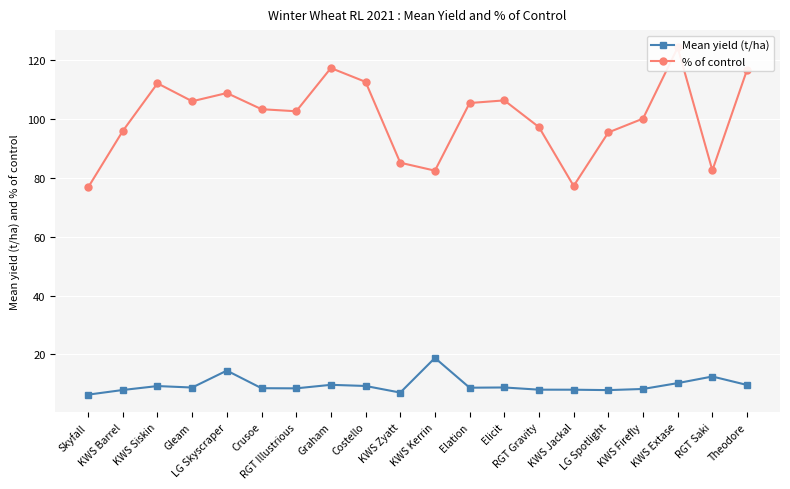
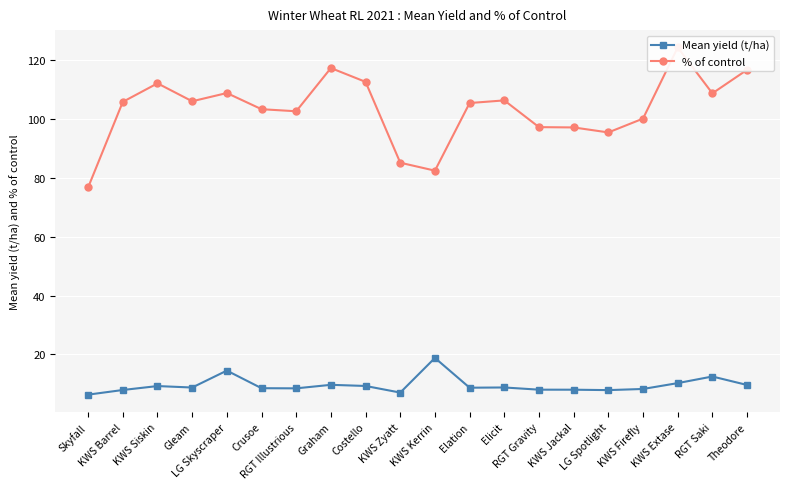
% of control, KWS Barrel: 96 -> 106
% of control, KWS Jackal: 77 -> 97
% of control, RGT Saki: 83 -> 109
